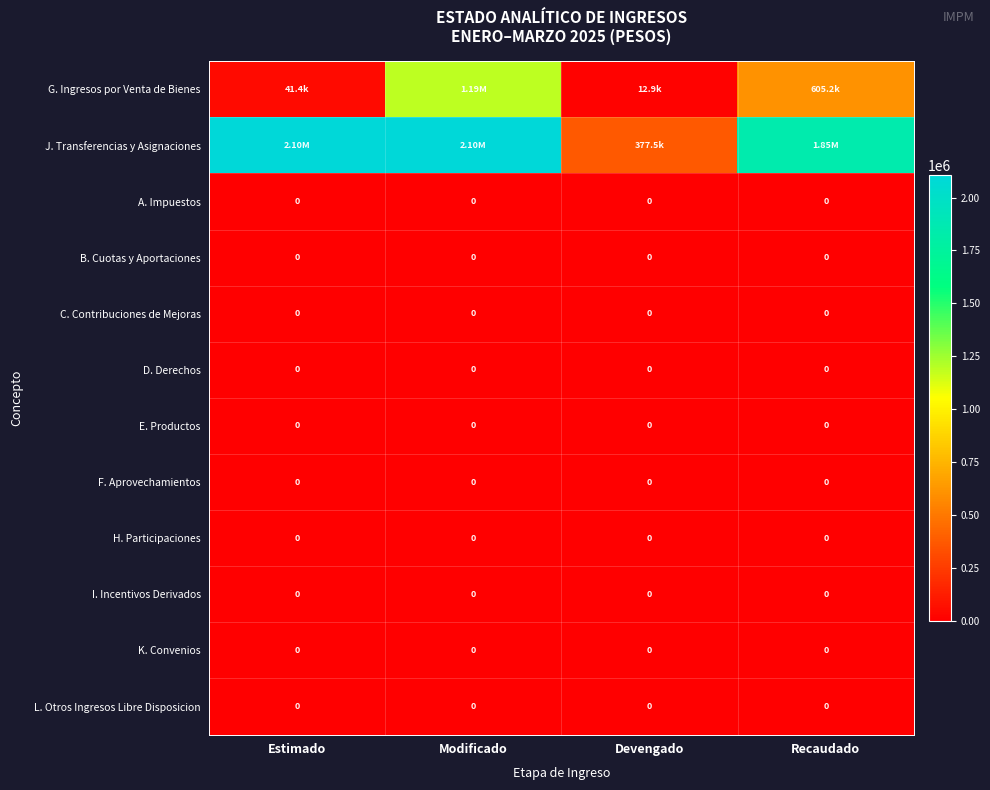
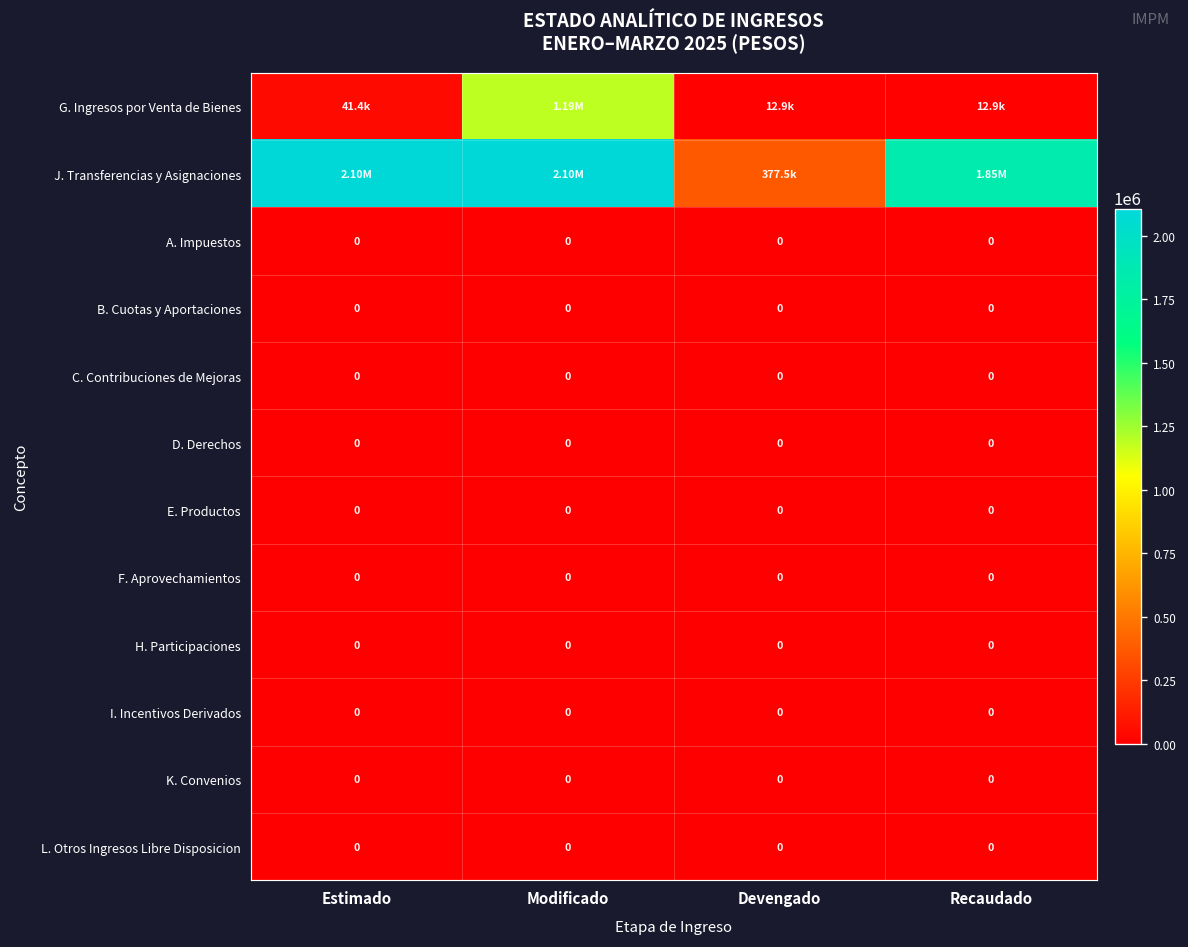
G. Ingresos por Venta de Bienes, Recaudado: 605.2k -> 12.9k
